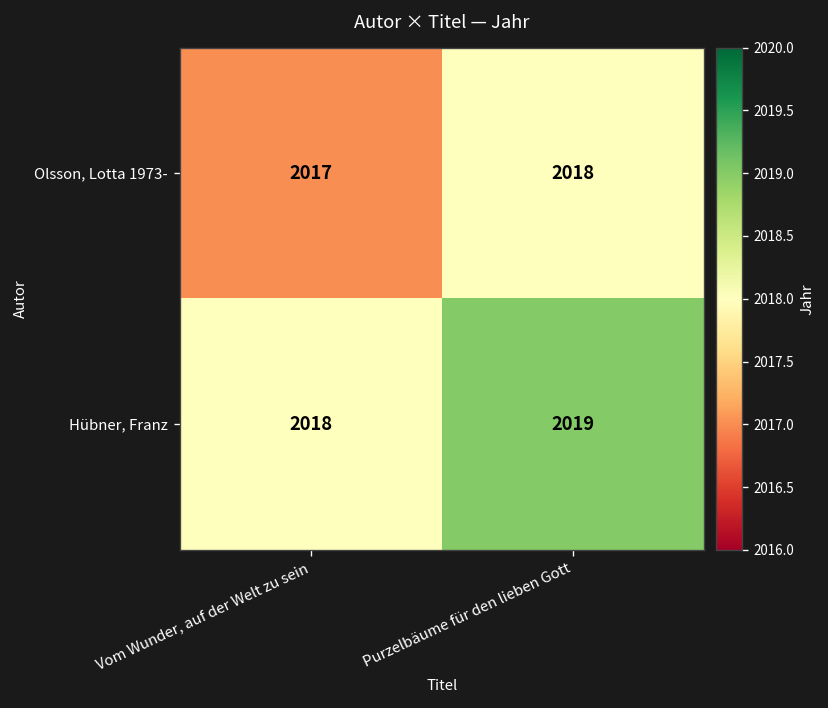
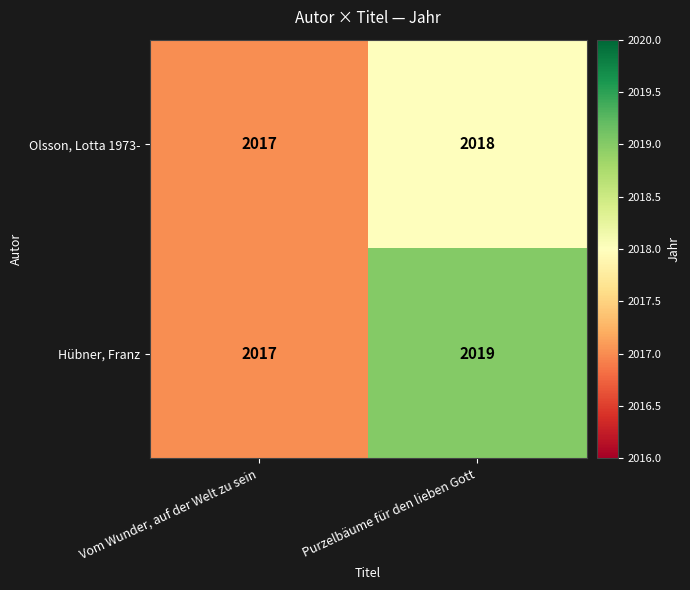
Hübner, Franz, Vom Wunder, auf der Welt zu sein: 2018 -> 2017
